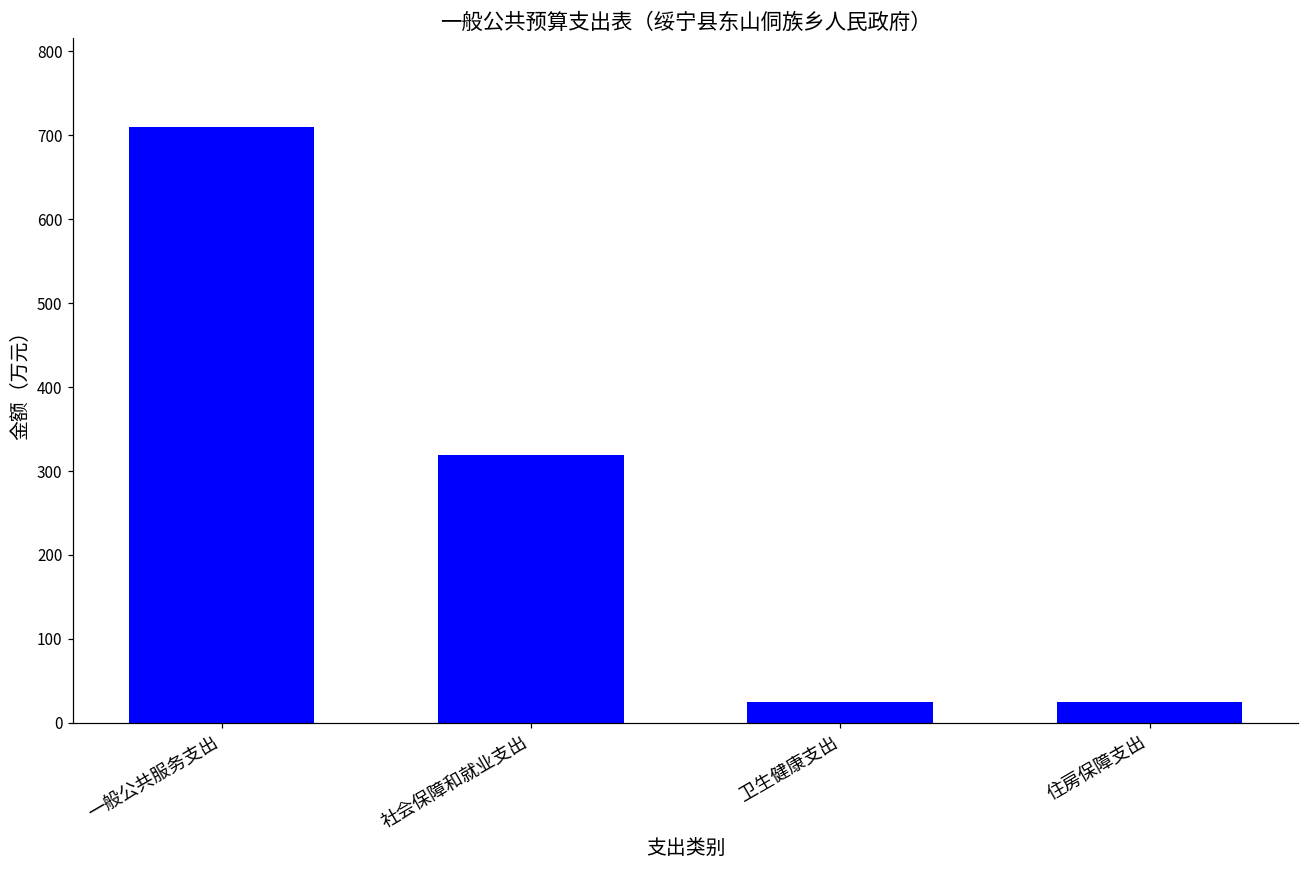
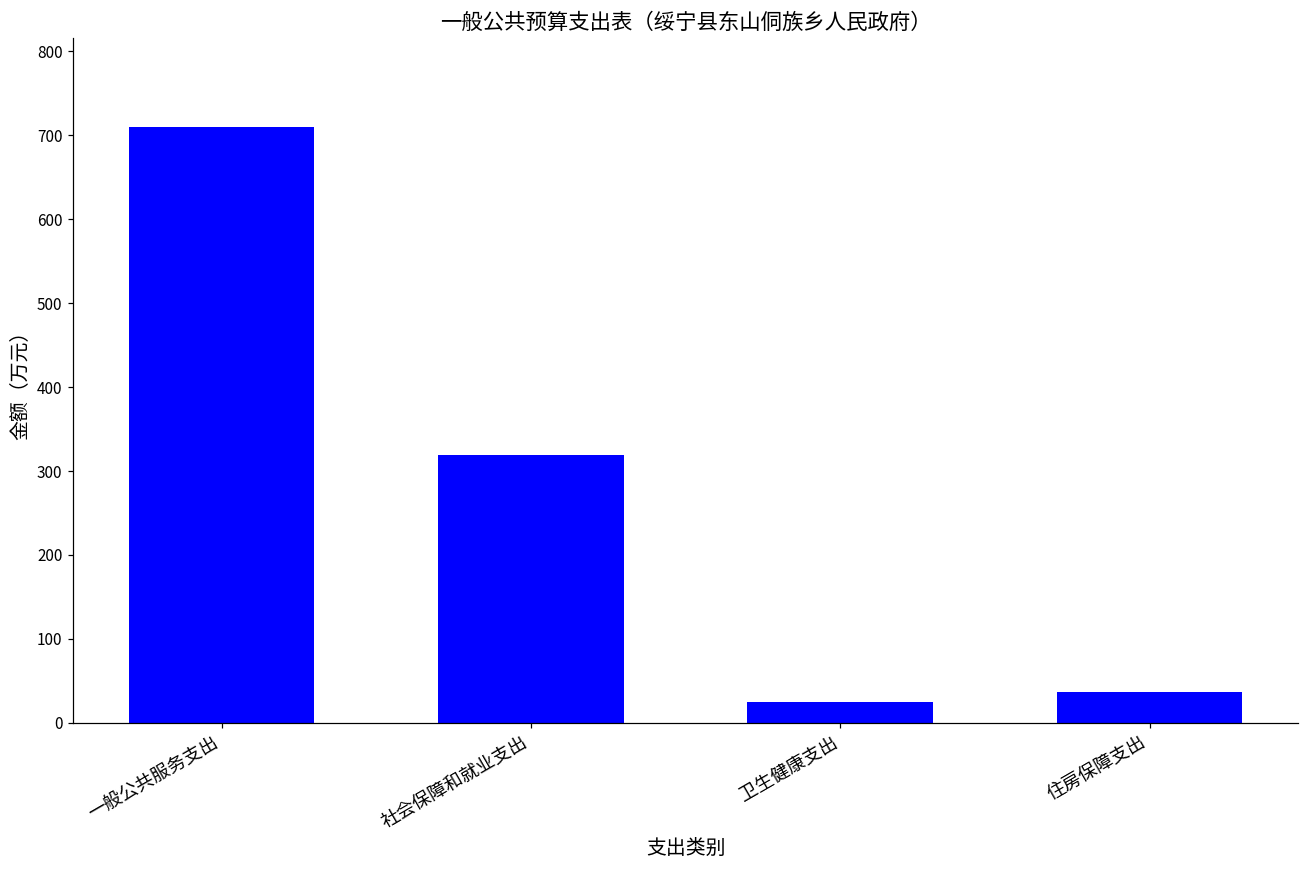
住房保障支出: 20 -> 40
